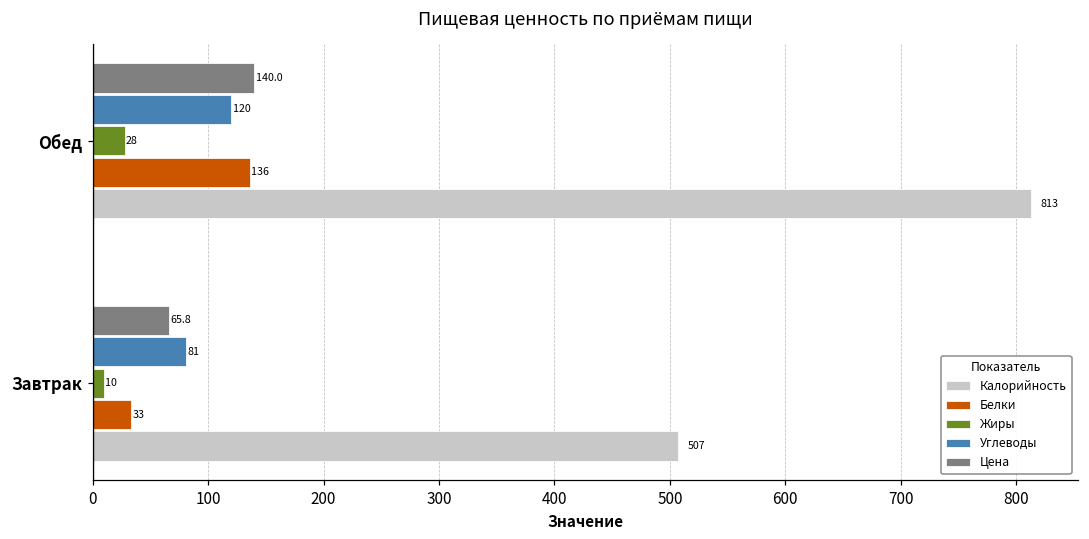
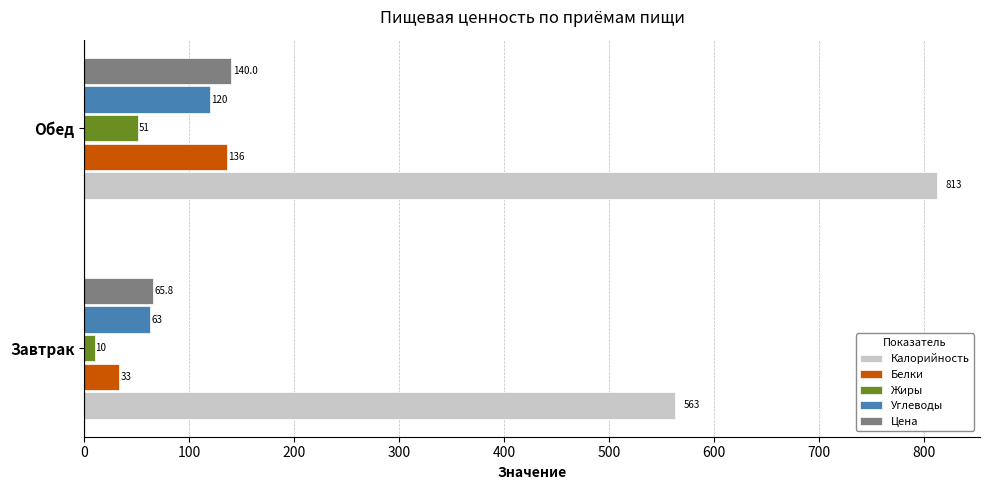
Жиры, Обед: 28 -> 51
Углеводы, Завтрак: 81 -> 63
Калорийность, Завтрак: 507 -> 563
